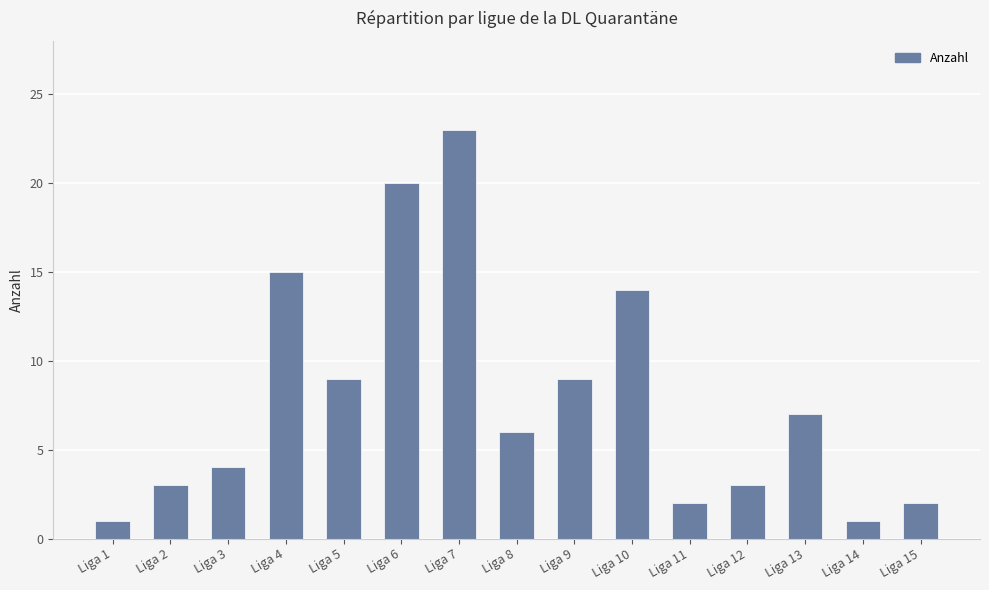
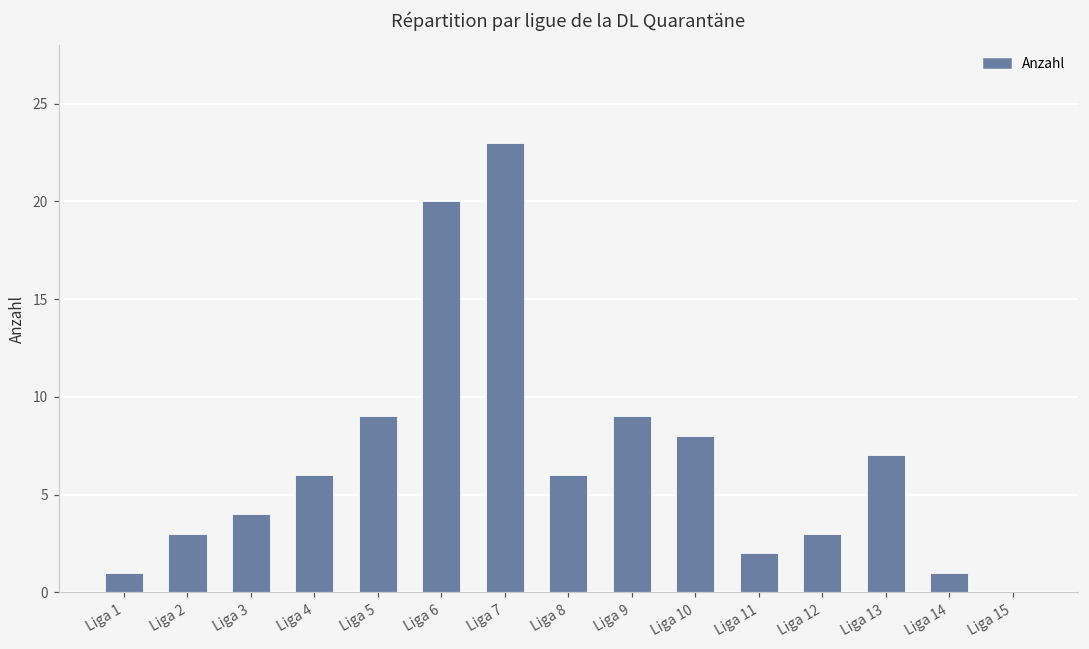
Liga 4: 15 -> 6
Liga 10: 14 -> 8
Liga 15: 2 -> 0
